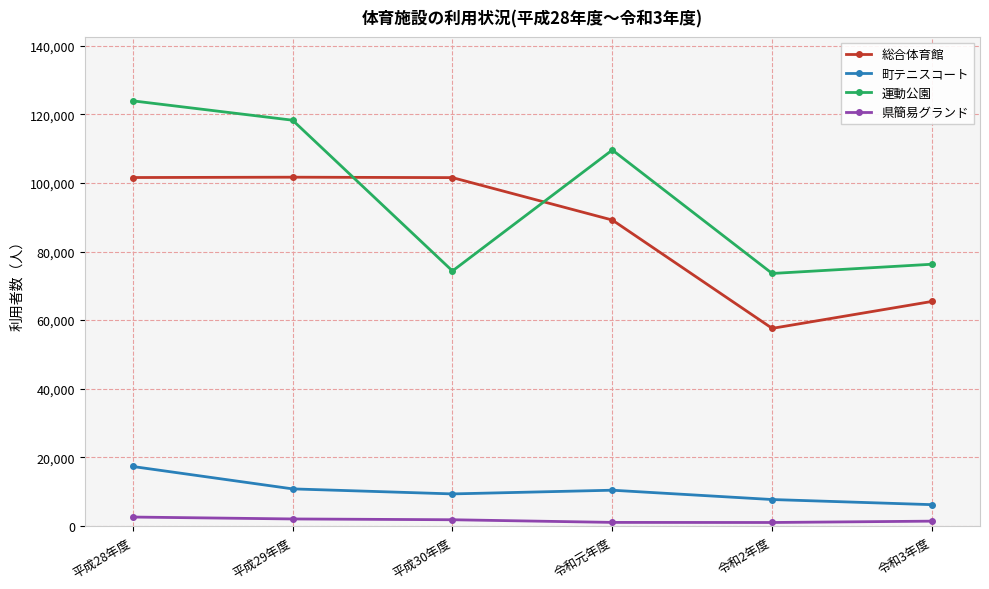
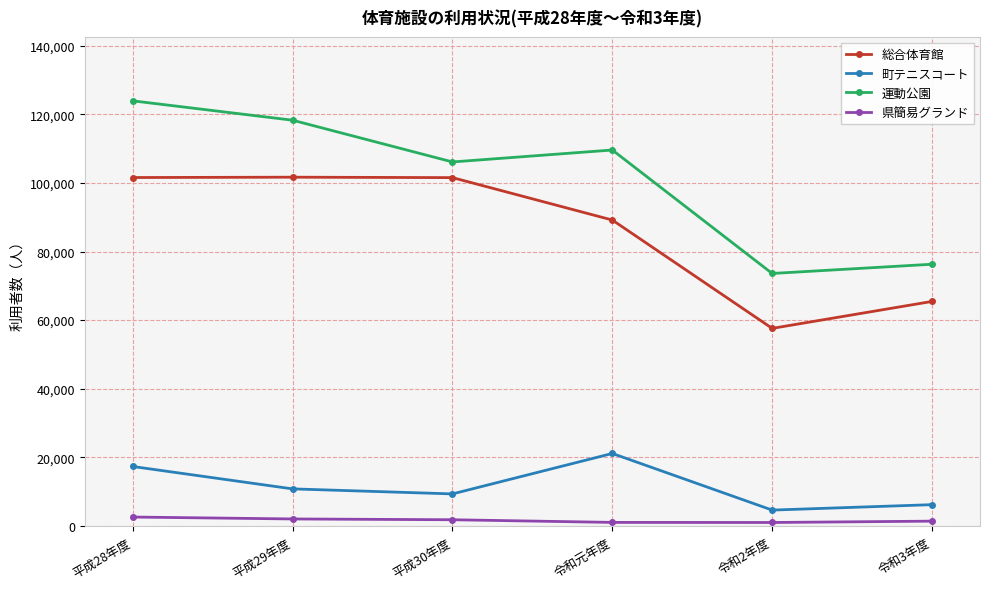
運動公園, 平成30年度: 74,000 -> 106,000
町テニスコート, 令和元年度: 10,000 -> 21,000
町テニスコート, 令和2年度: 8,000 -> 5,000
